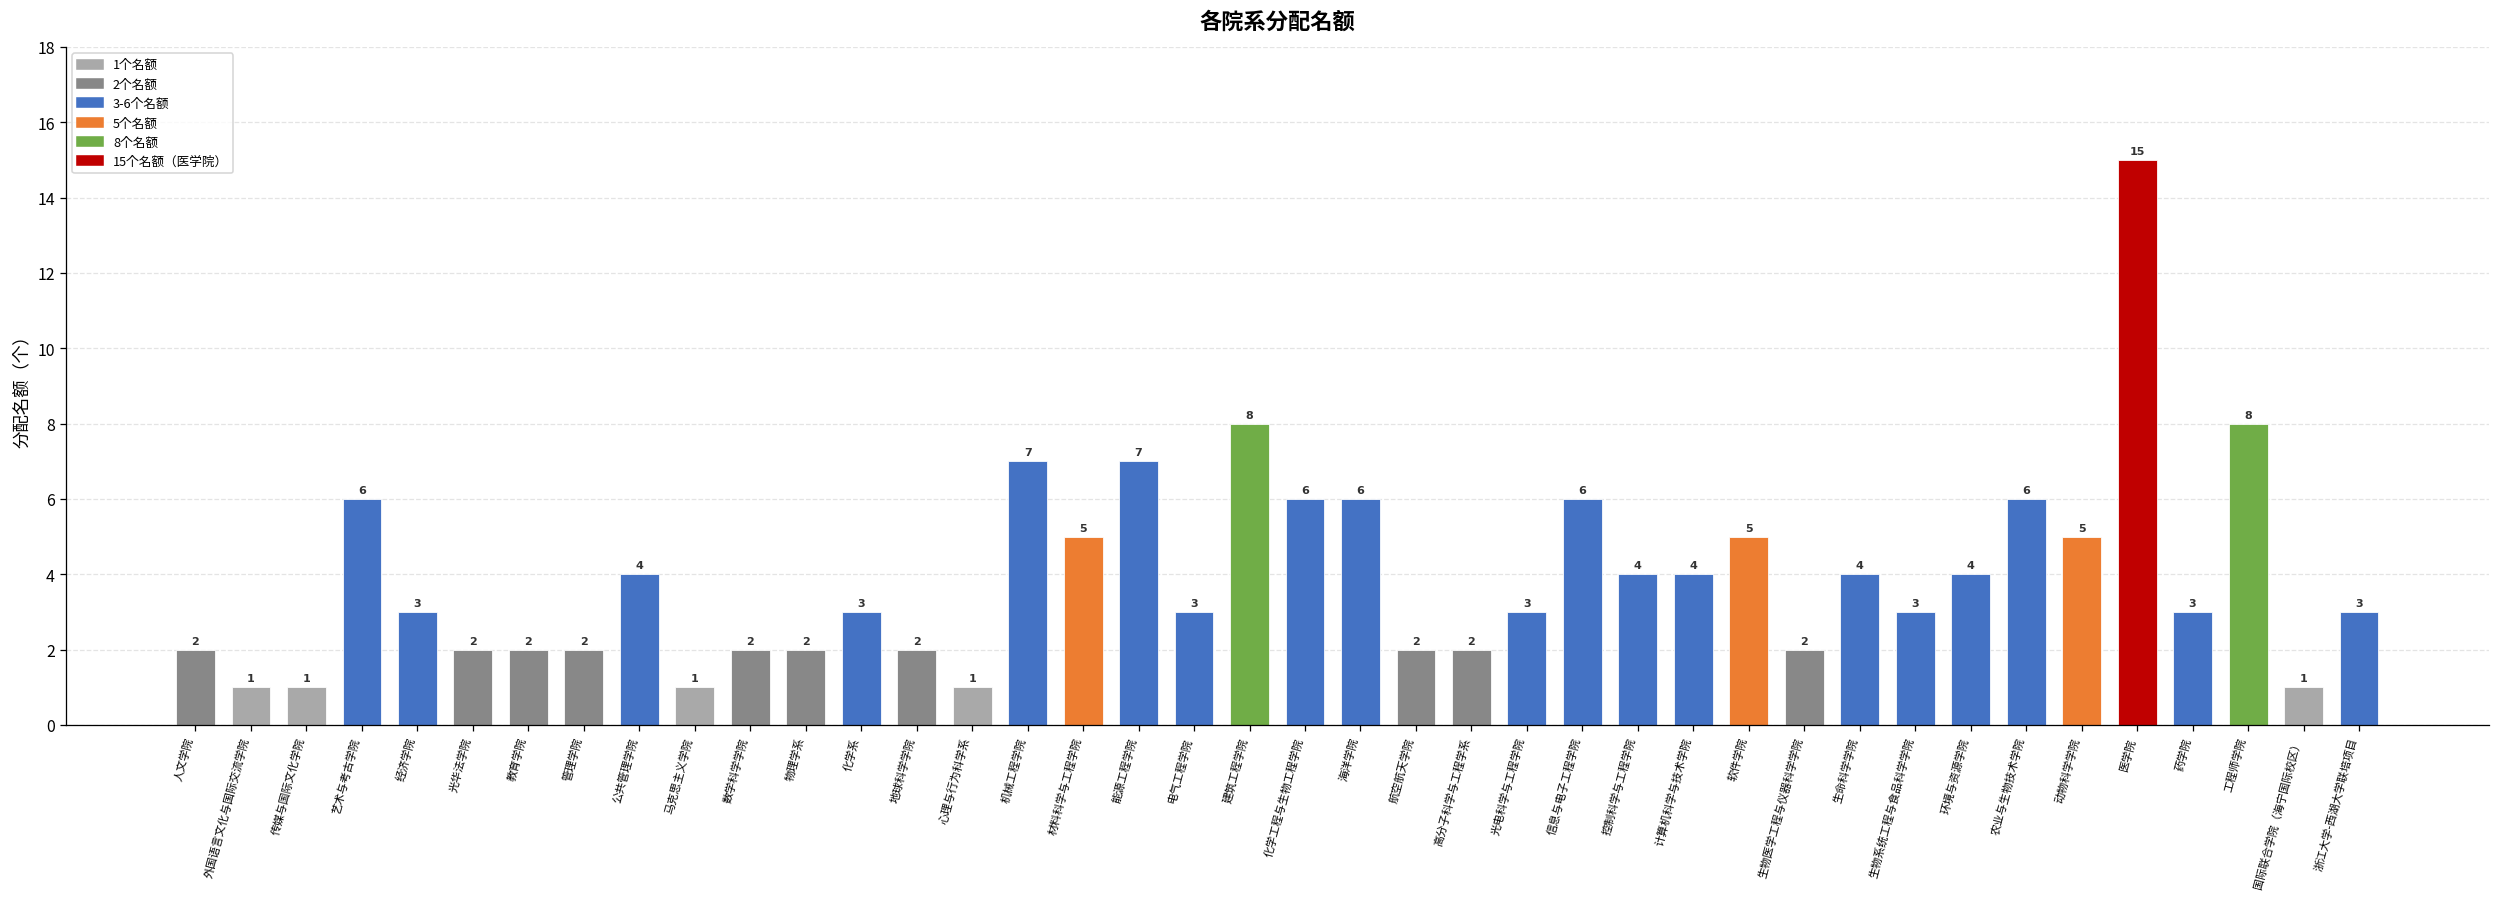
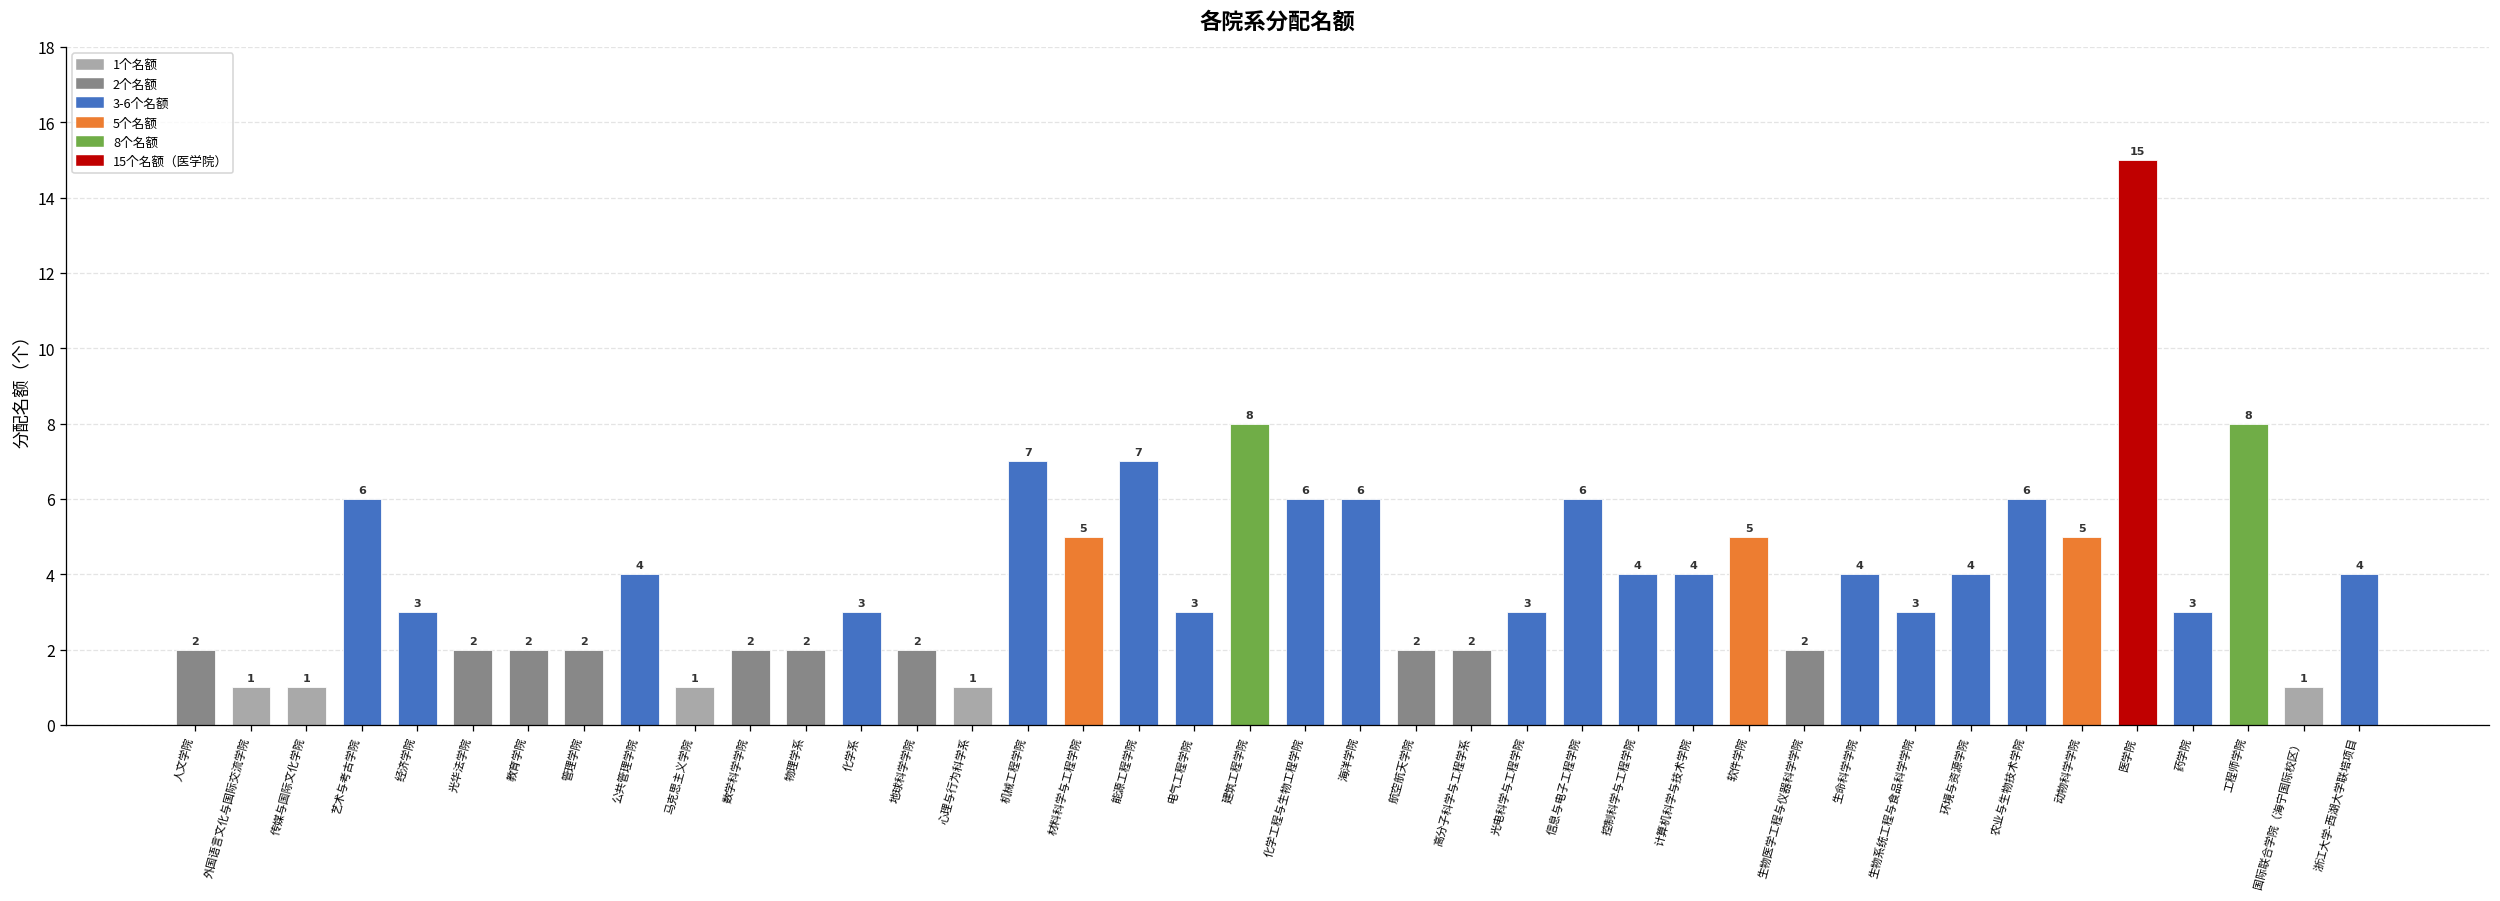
浙江大学-西湖大学联培项目: 3 -> 4
